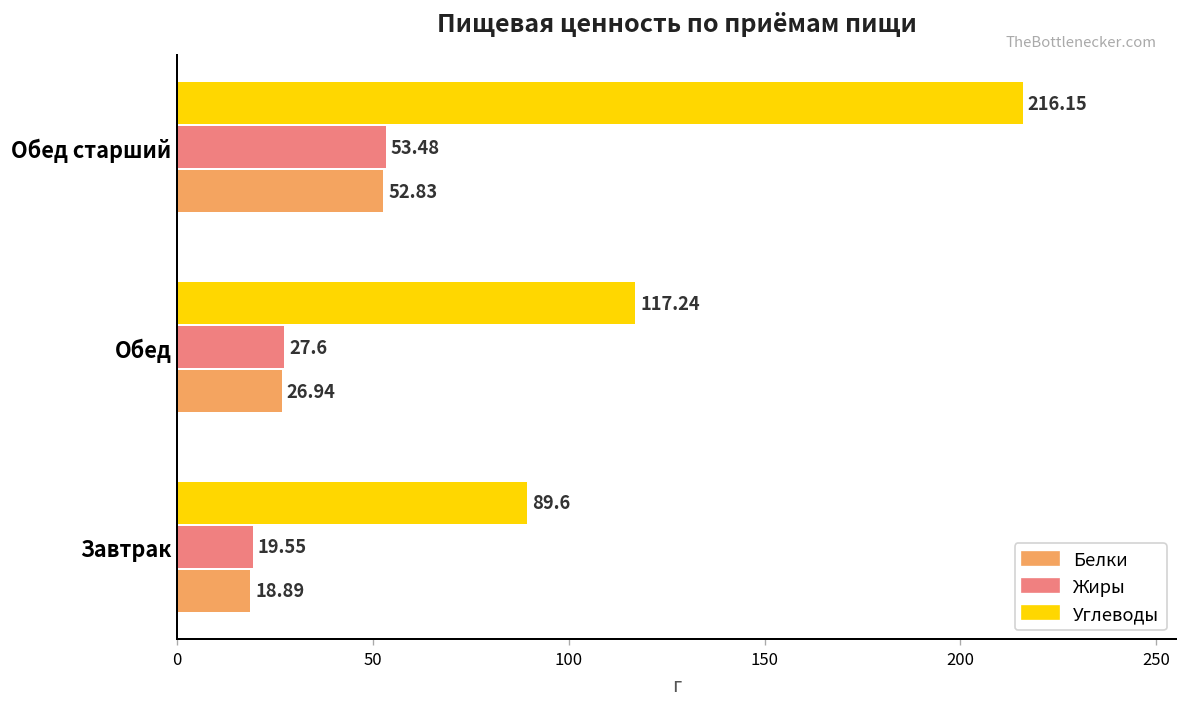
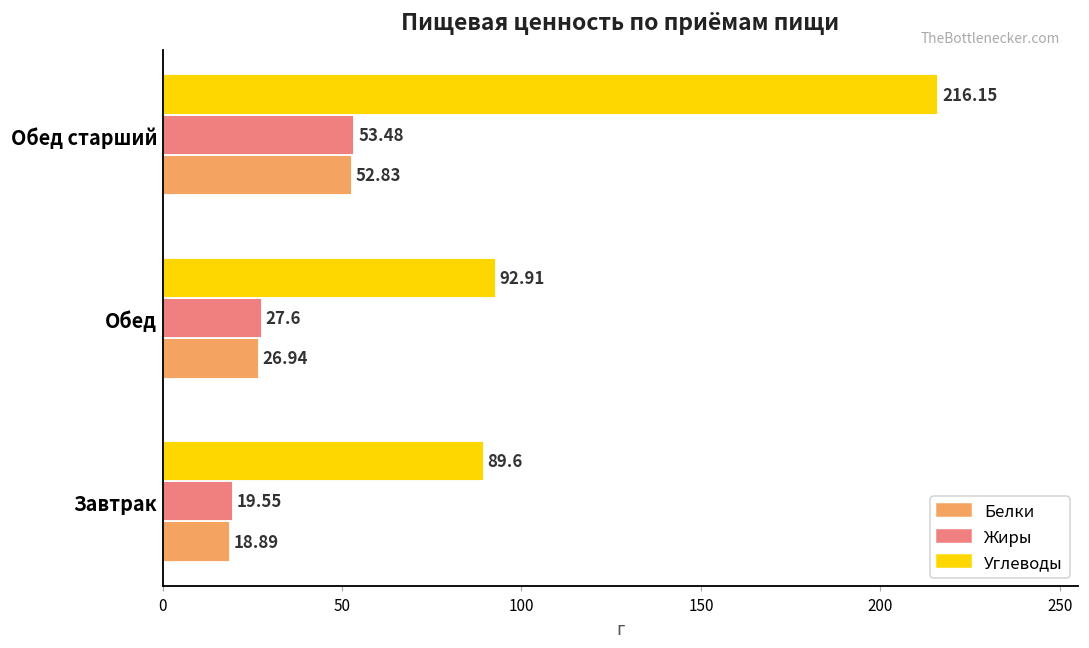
Углеводы, Обед: 117.24 -> 92.91
